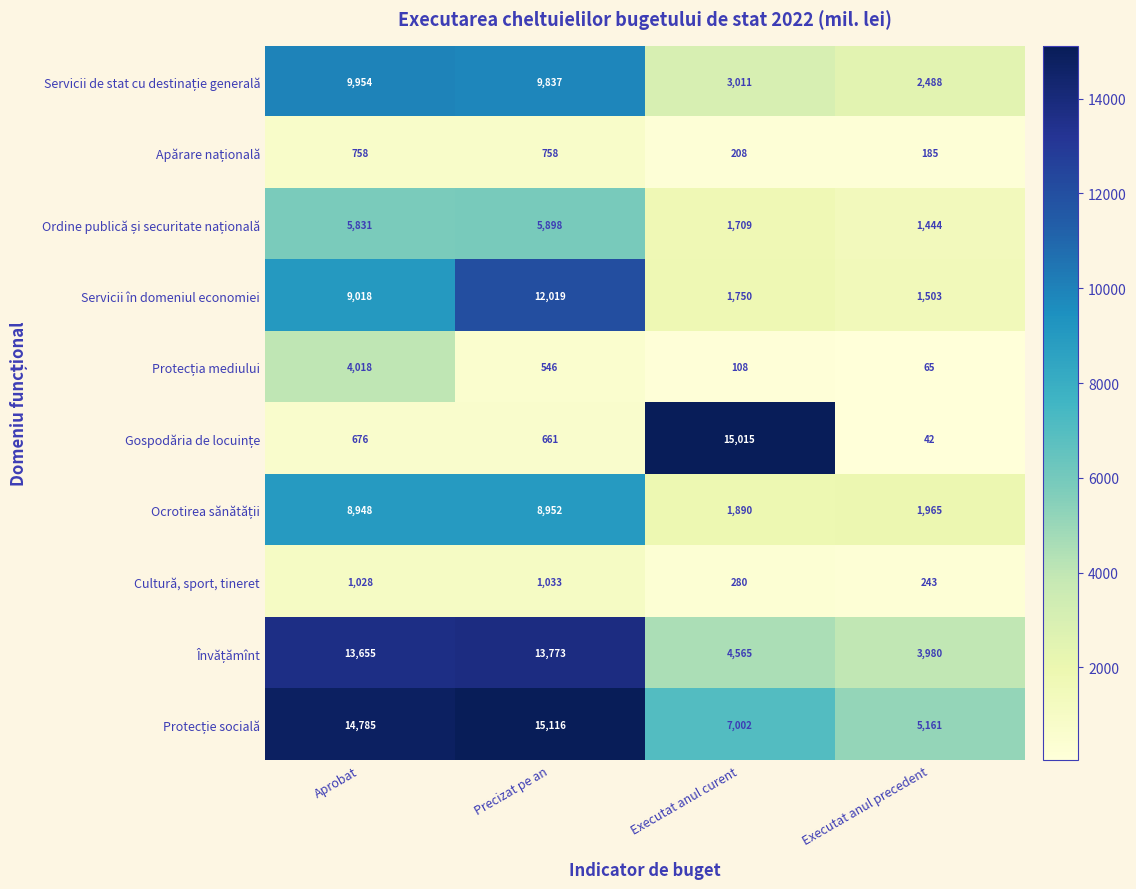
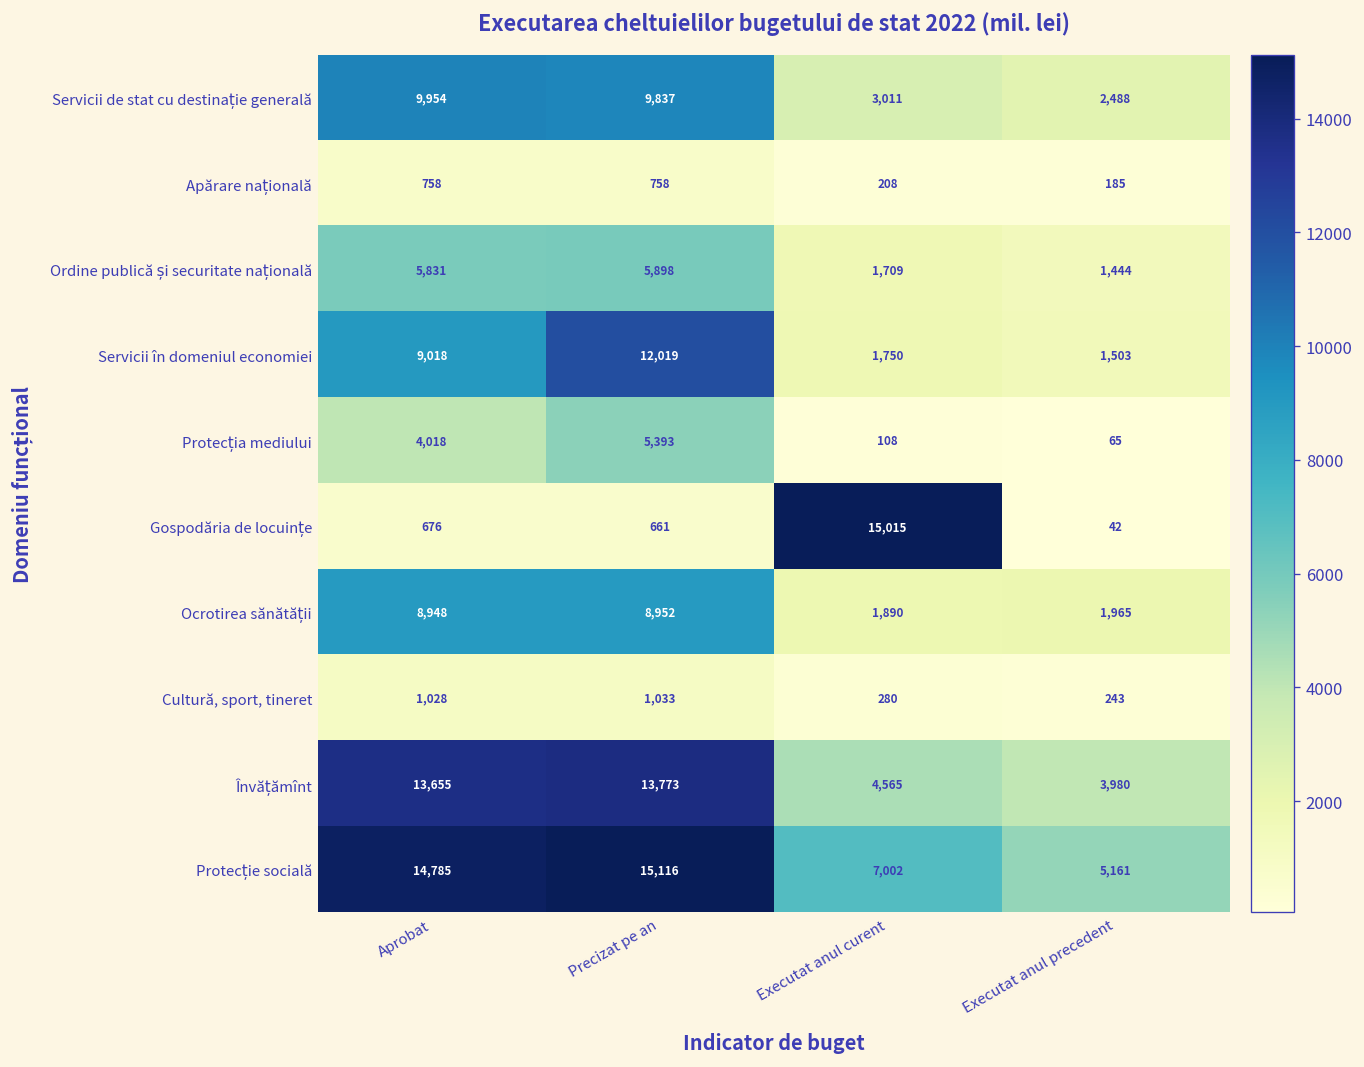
Protecția mediului, Precizat pe an: 546 -> 5,393
